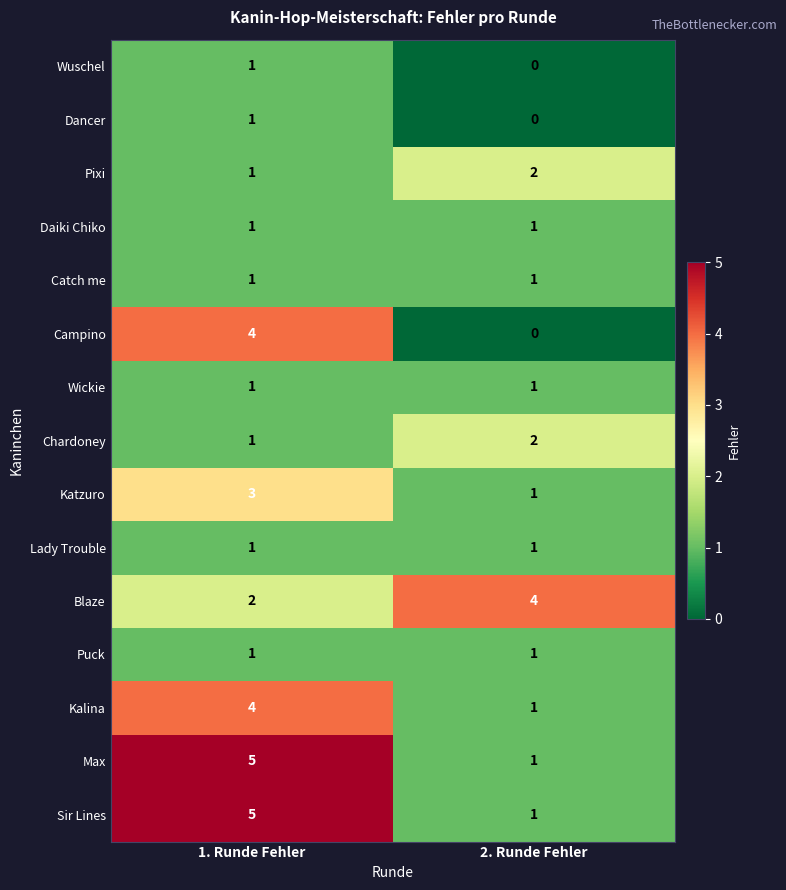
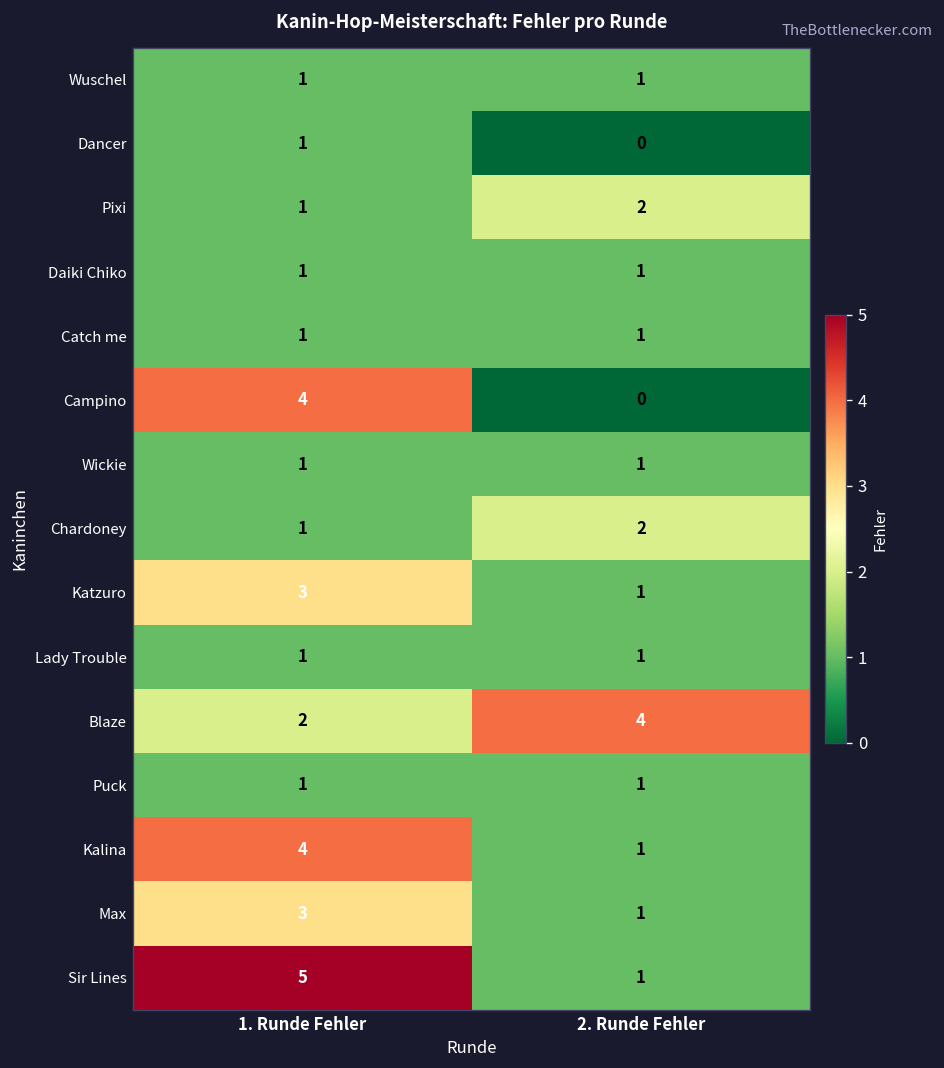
Wuschel, 2. Runde Fehler: 0 -> 1
Max, 1. Runde Fehler: 5 -> 3
